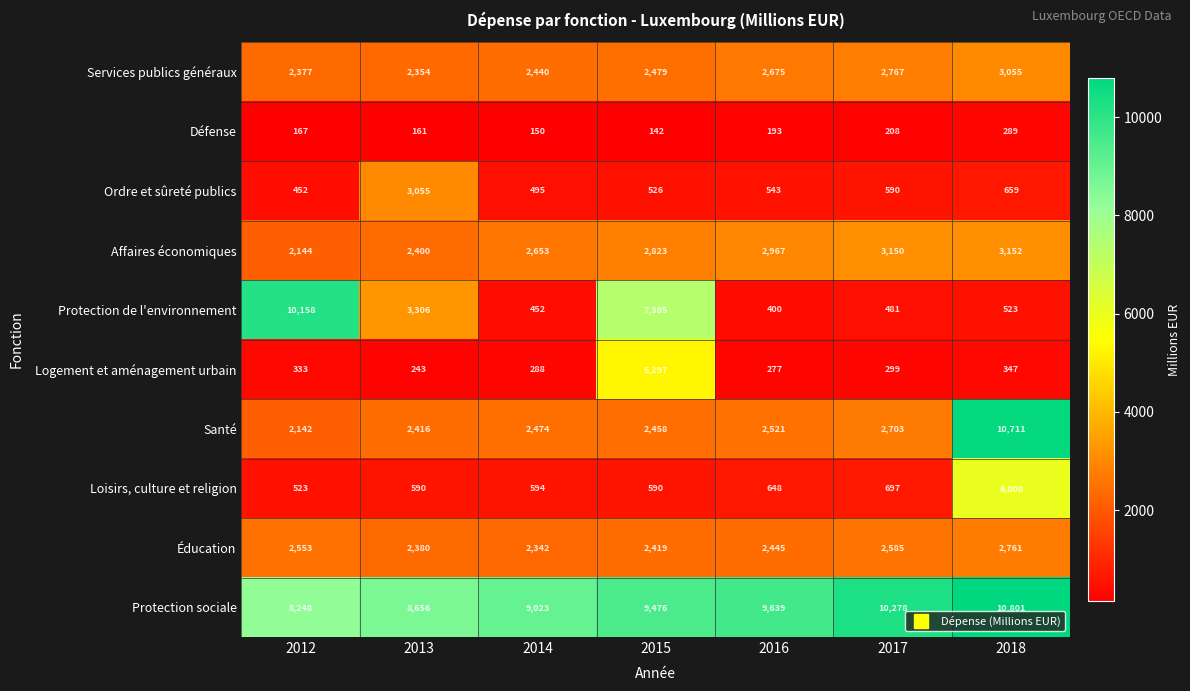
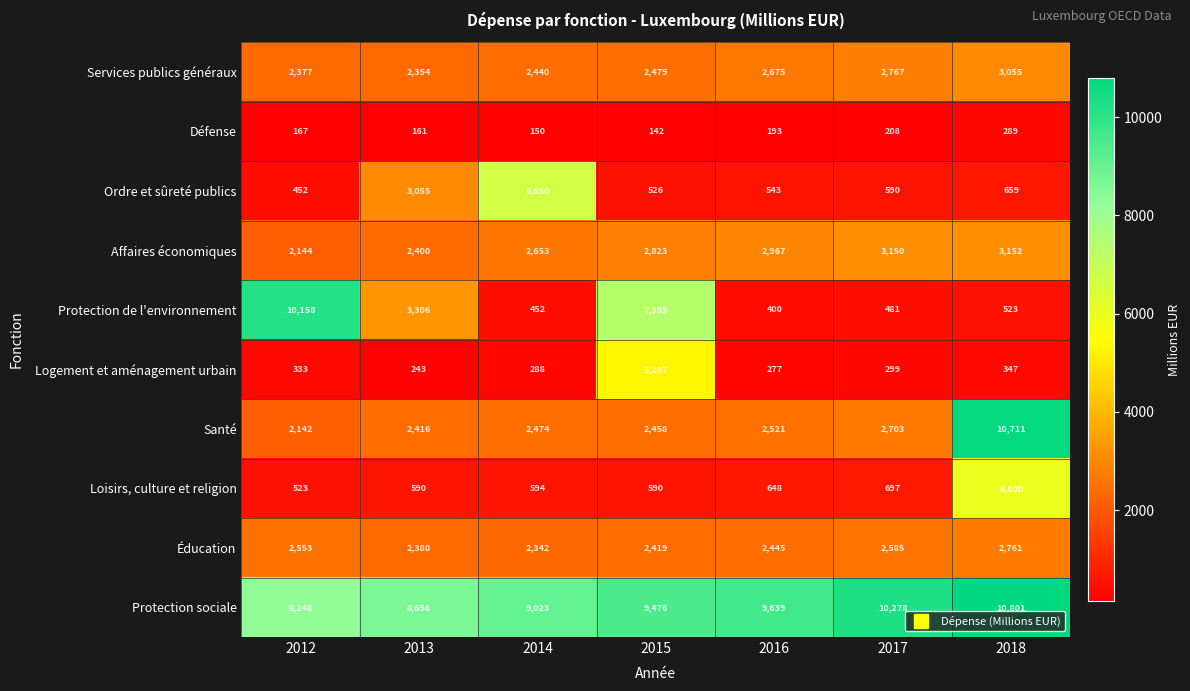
Ordre et sûreté publics, 2014: 495 -> 6,650
